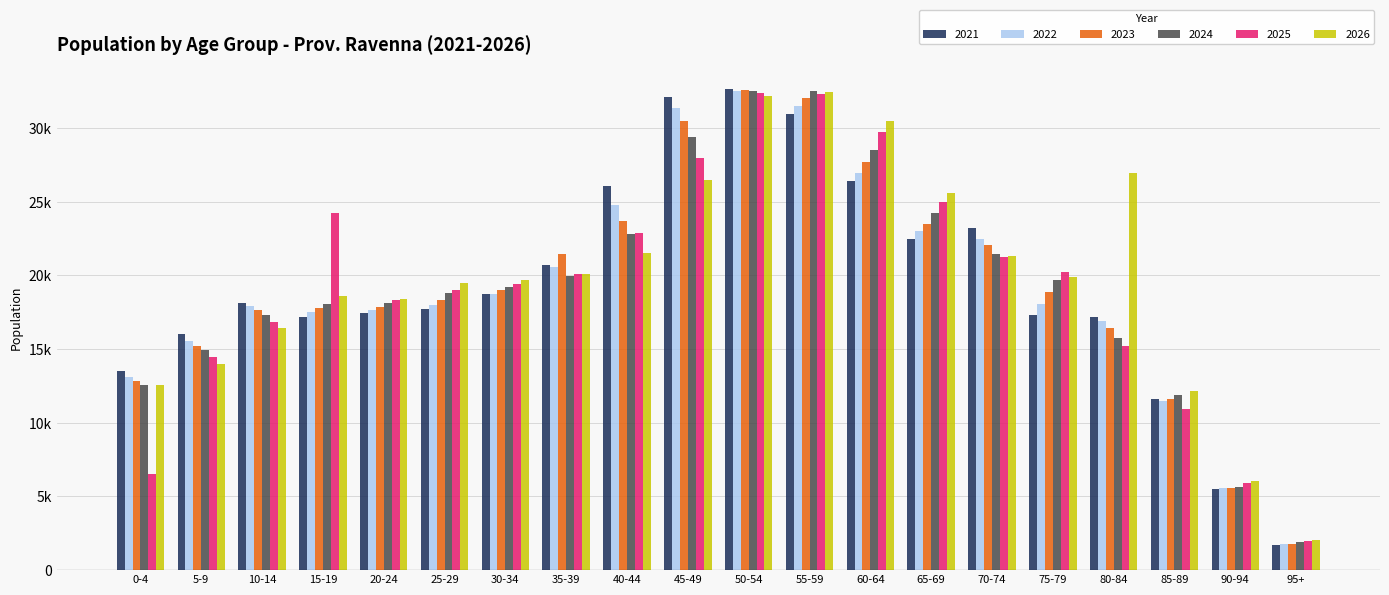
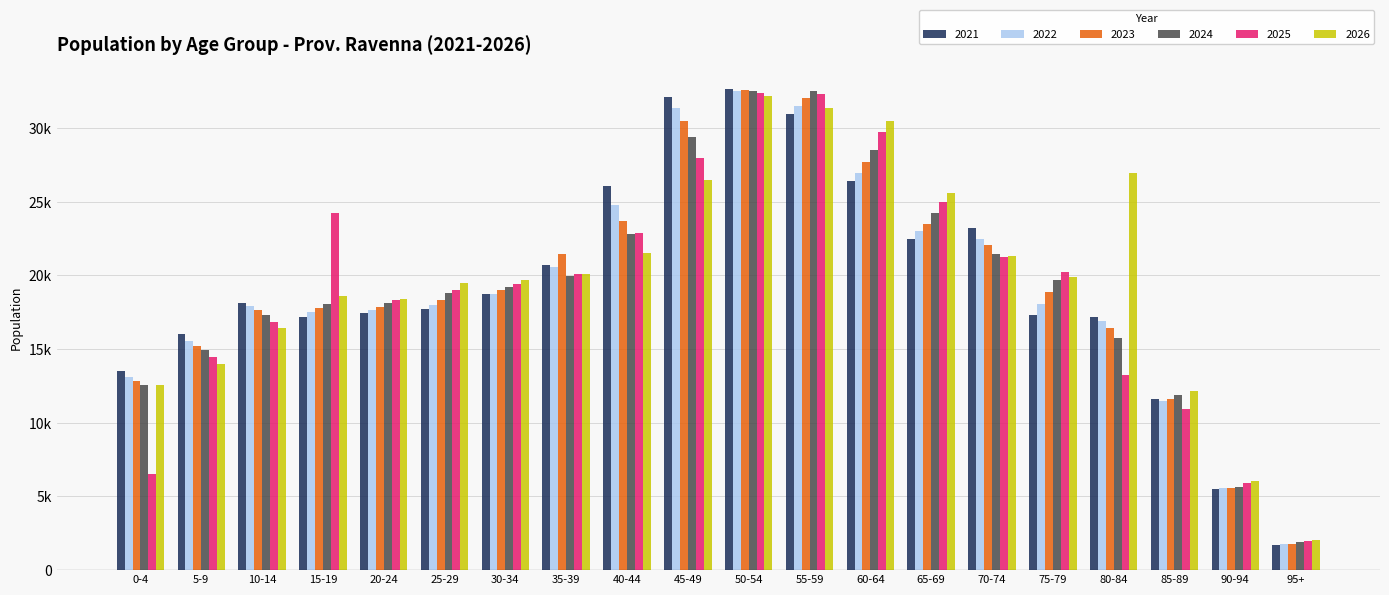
2026, 55-59: 32500 -> 31400
2025, 80-84: 15200 -> 13200
